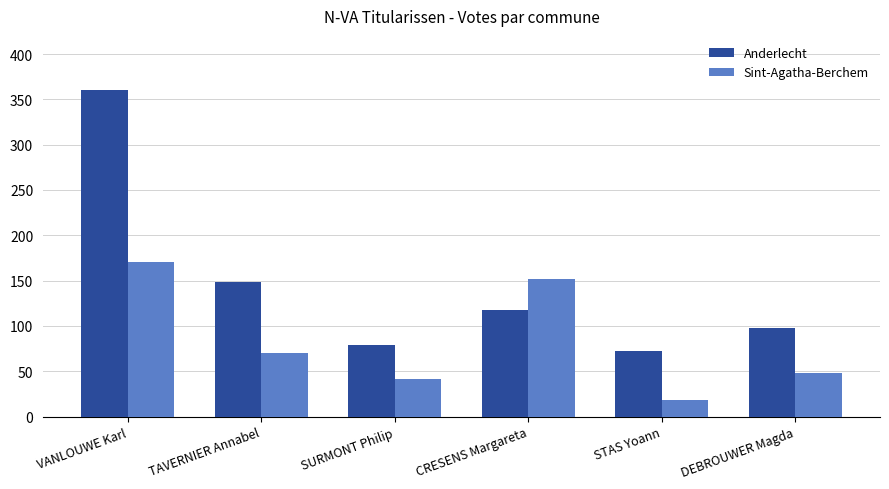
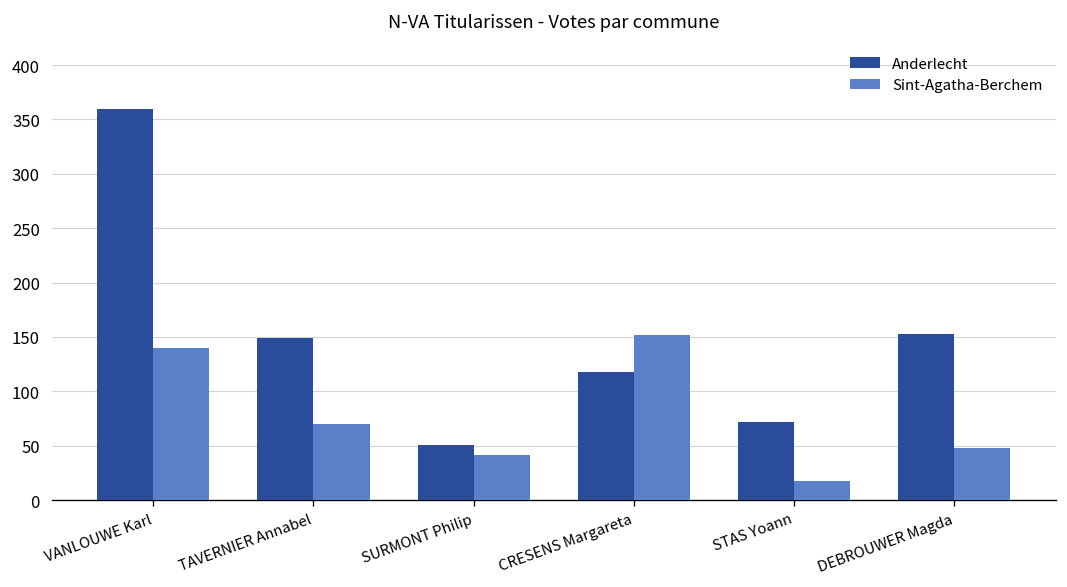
Sint-Agatha-Berchem, VANLOUWE Karl: 170 -> 140
Anderlecht, SURMONT Philip: 80 -> 50
Anderlecht, DEBROUWER Magda: 100 -> 150
